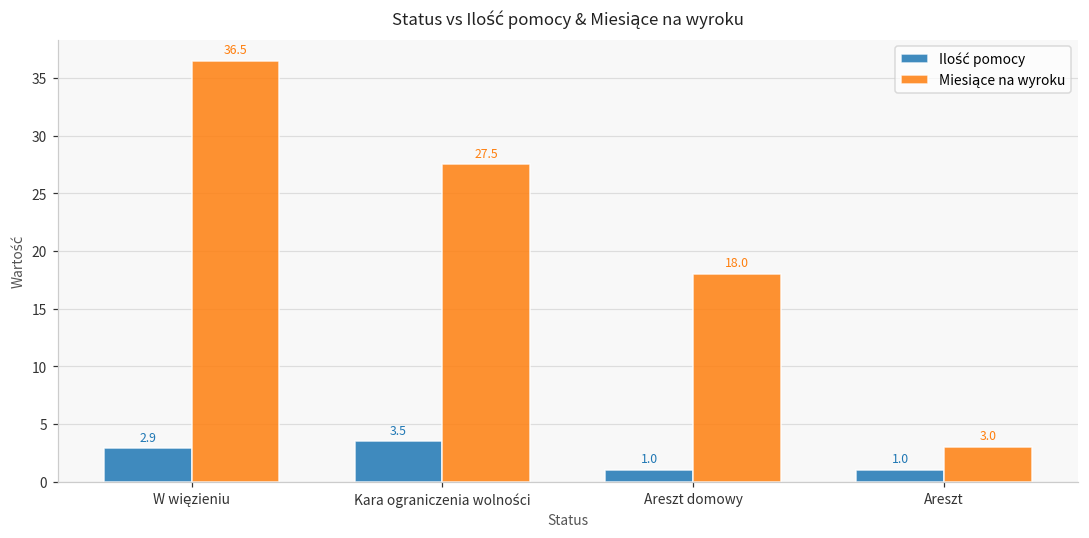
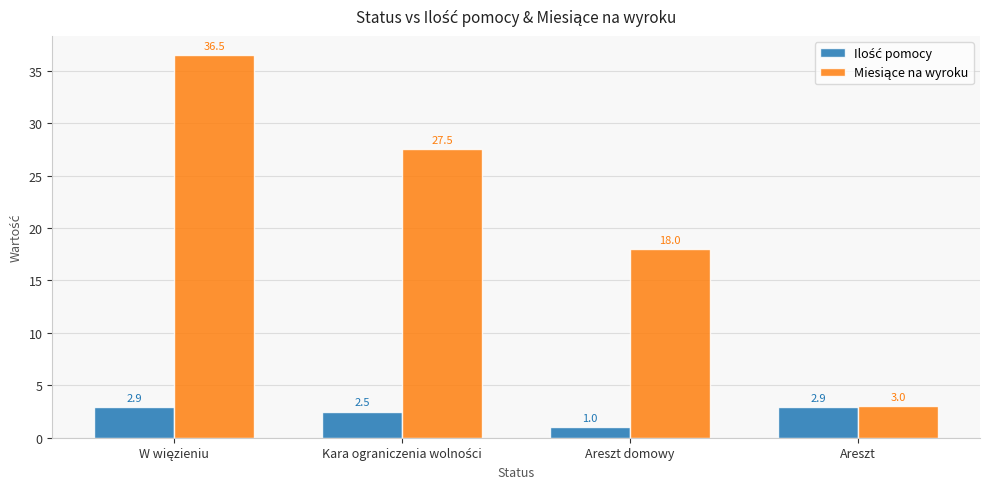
Ilość pomocy, Kara ograniczenia wolności: 3.5 -> 2.5
Ilość pomocy, Areszt: 1.0 -> 2.9
